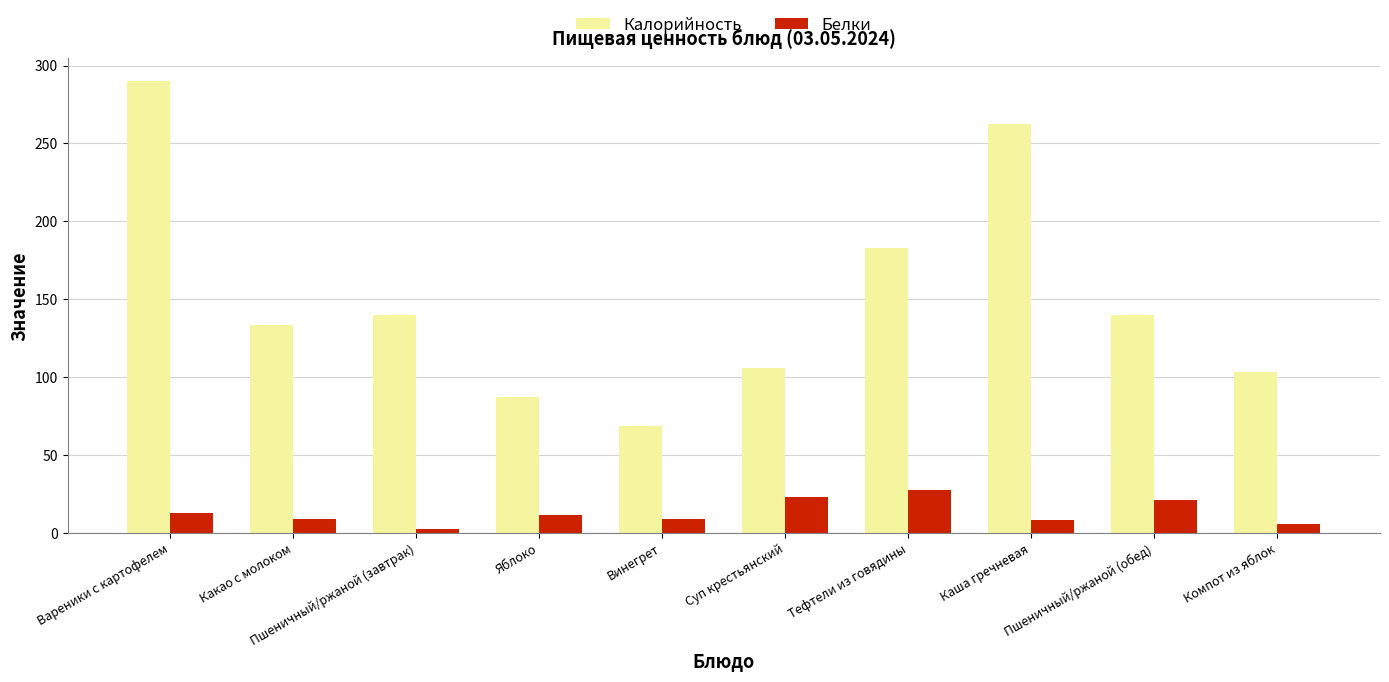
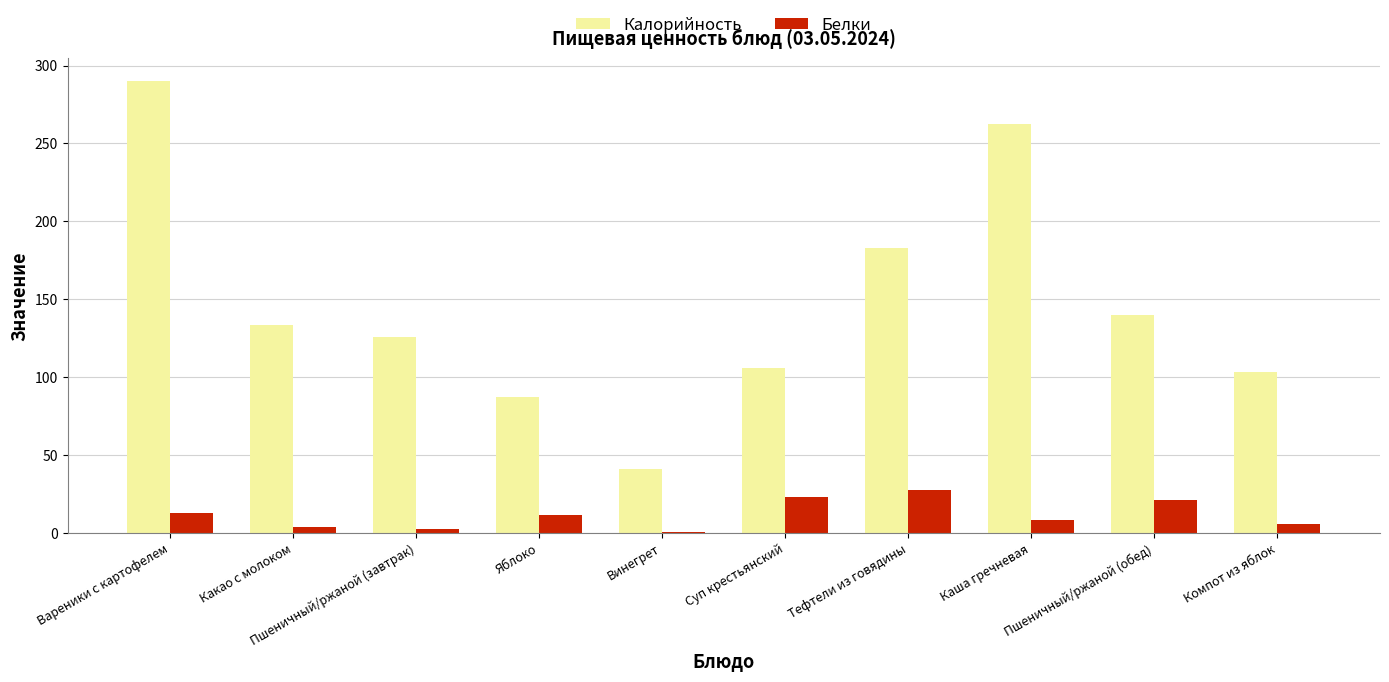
Белки, Какао с молоком: 9 -> 4
Калорийность, Пшеничный/ржаной (завтрак): 140 -> 126
Калорийность, Винегрет: 69 -> 41
Белки, Винегрет: 9 -> 1
